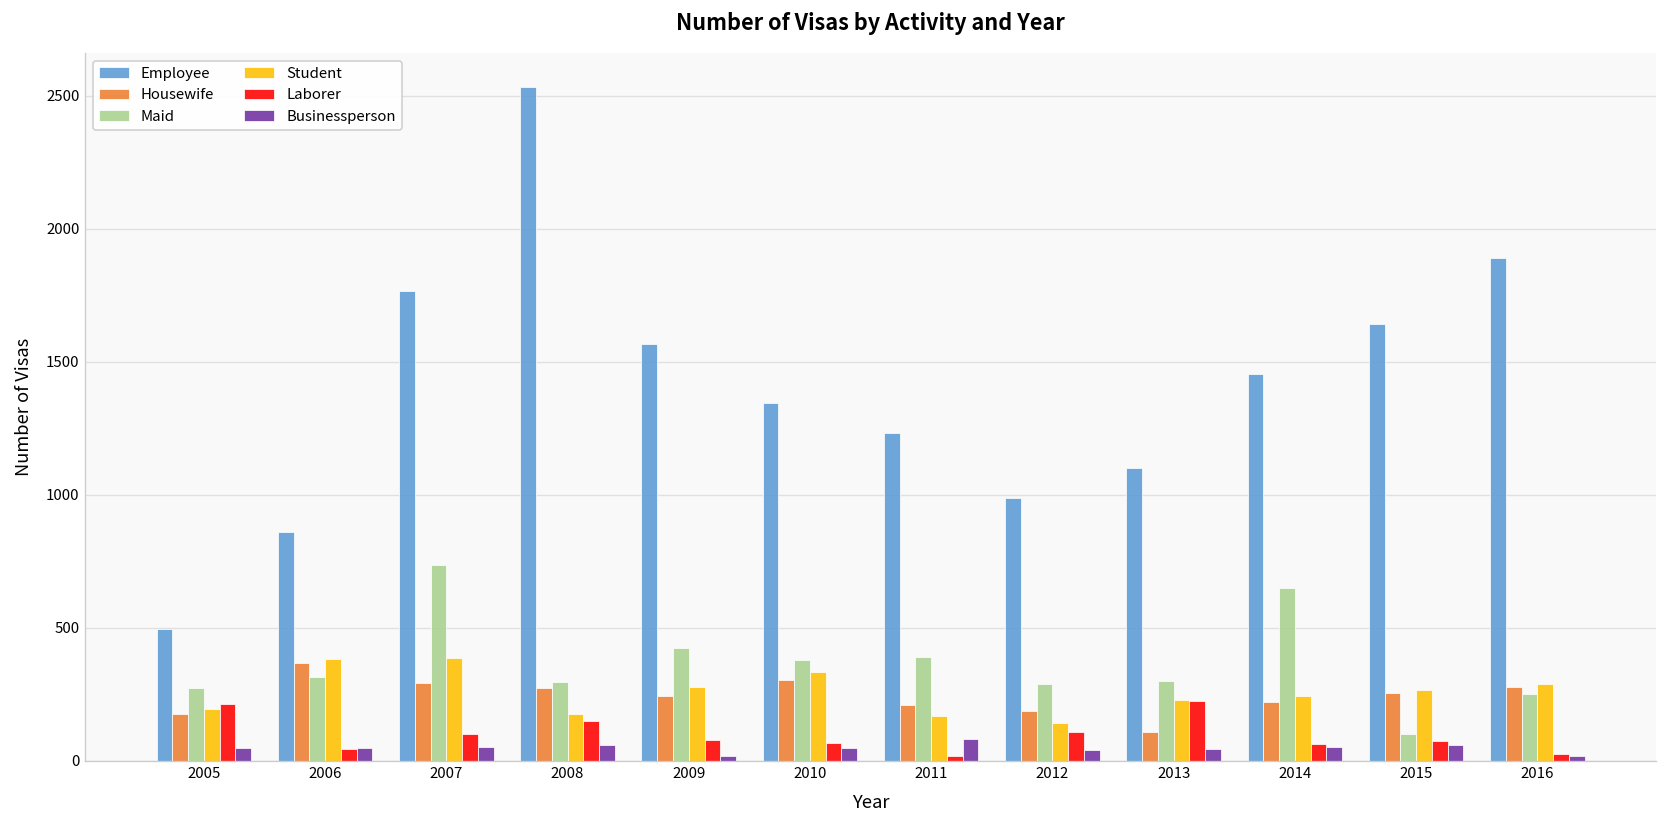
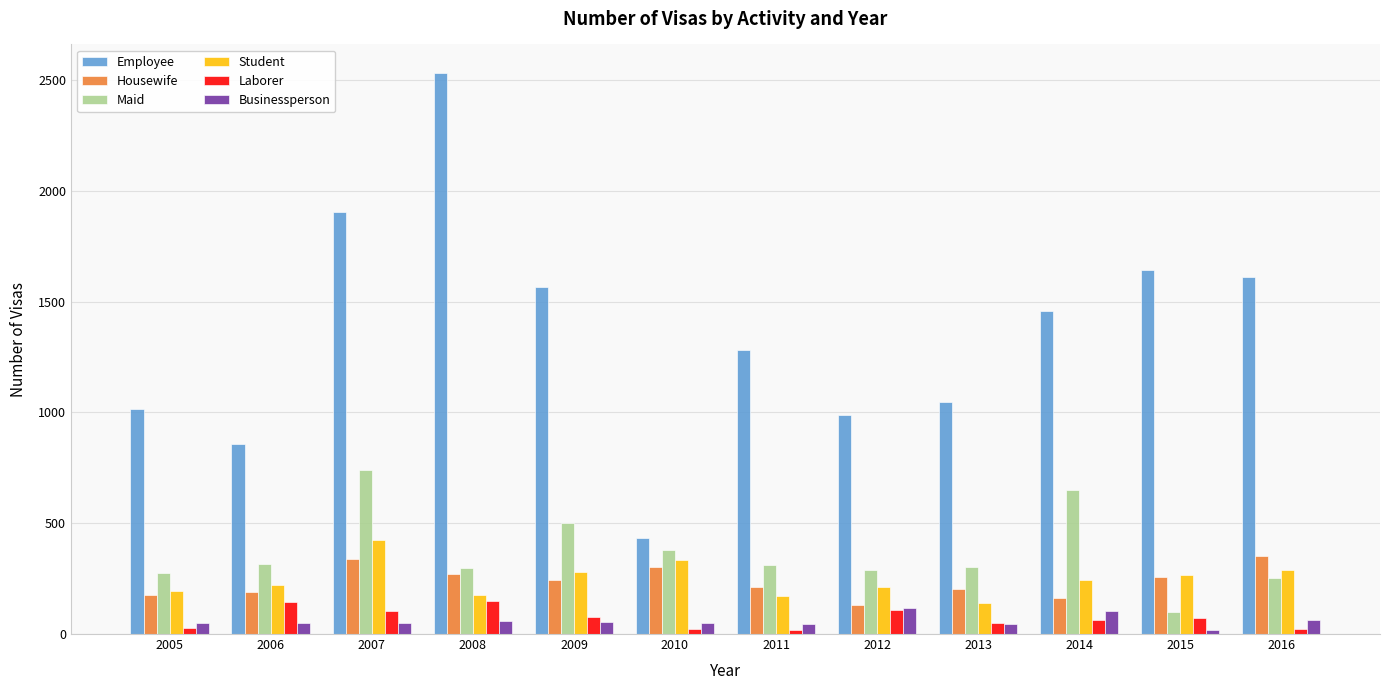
Employee, 2005: 490 -> 1010
Laborer, 2005: 220 -> 30
Housewife, 2006: 370 -> 190
Student, 2006: 380 -> 220
Laborer, 2006: 50 -> 150
Employee, 2007: 1770 -> 1910
Housewife, 2007: 290 -> 340
Student, 2007: 390 -> 420
Maid, 2009: 420 -> 500
Businessperson, 2009: 20 -> 60
Employee, 2010: 1350 -> 430
Laborer, 2010: 70 -> 20
Employee, 2011: 1230 -> 1280
Maid, 2011: 390 -> 310
Businessperson, 2011: 80 -> 40
Housewife, 2012: 190 -> 130
Student, 2012: 140 -> 210
Businessperson, 2012: 40 -> 120
Employee, 2013: 1100 -> 1050
Housewife, 2013: 110 -> 200
Student, 2013: 230 -> 140
Laborer, 2013: 230 -> 50
Housewife, 2014: 220 -> 160
Businessperson, 2014: 50 -> 100
Businessperson, 2015: 60 -> 20
Employee, 2016: 1890 -> 1610
Housewife, 2016: 280 -> 350
Businessperson, 2016: 20 -> 60
